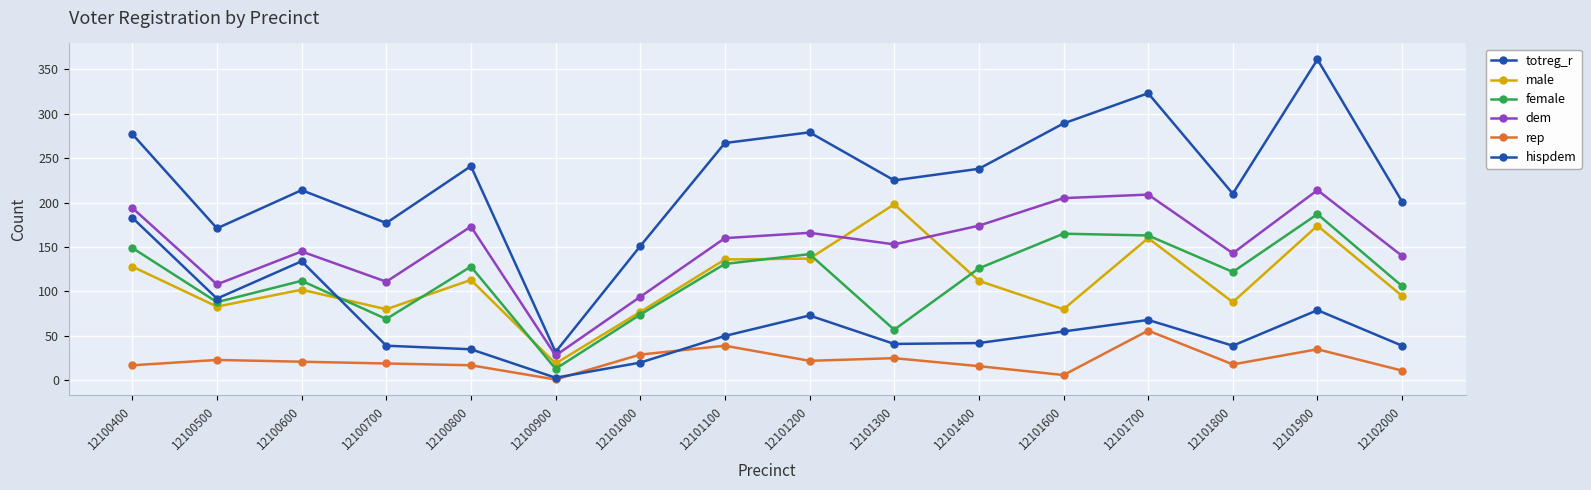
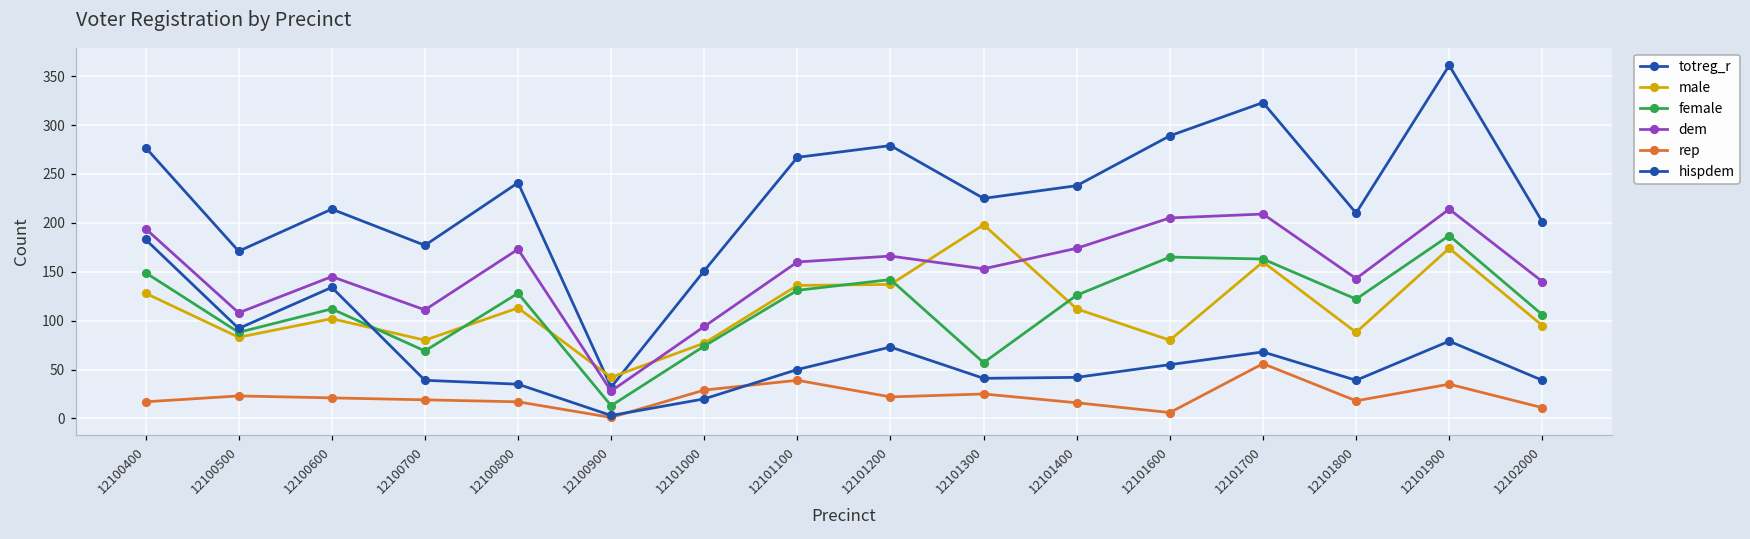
male, 12100900: 20 -> 40
